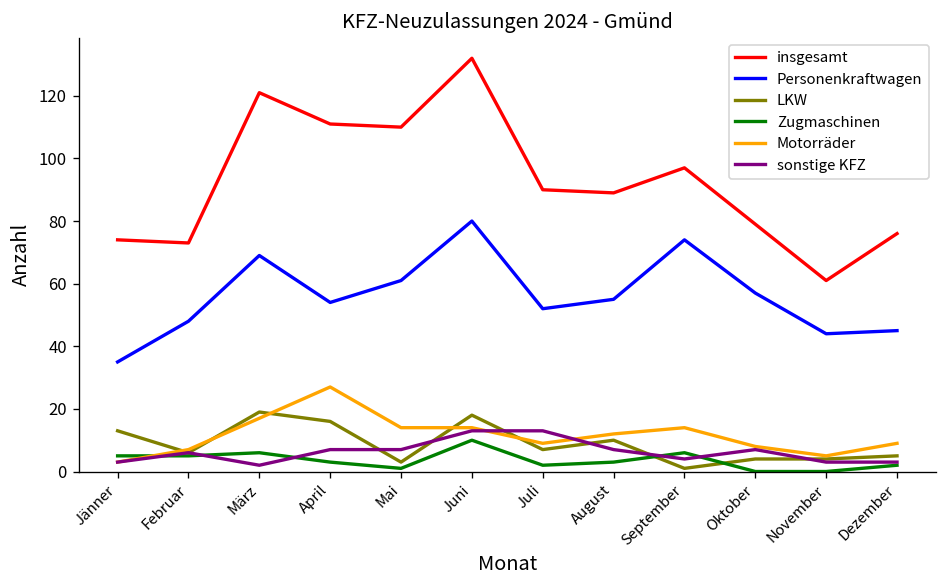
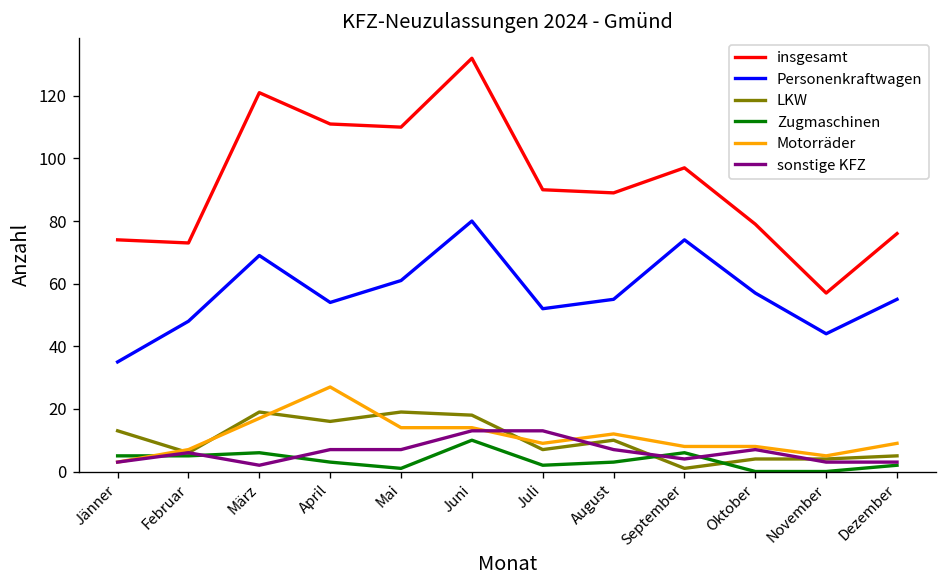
LKW, Mai: 3 -> 19
Motorräder, September: 14 -> 8
insgesamt, November: 61 -> 57
Personenkraftwagen, Dezember: 45 -> 55
